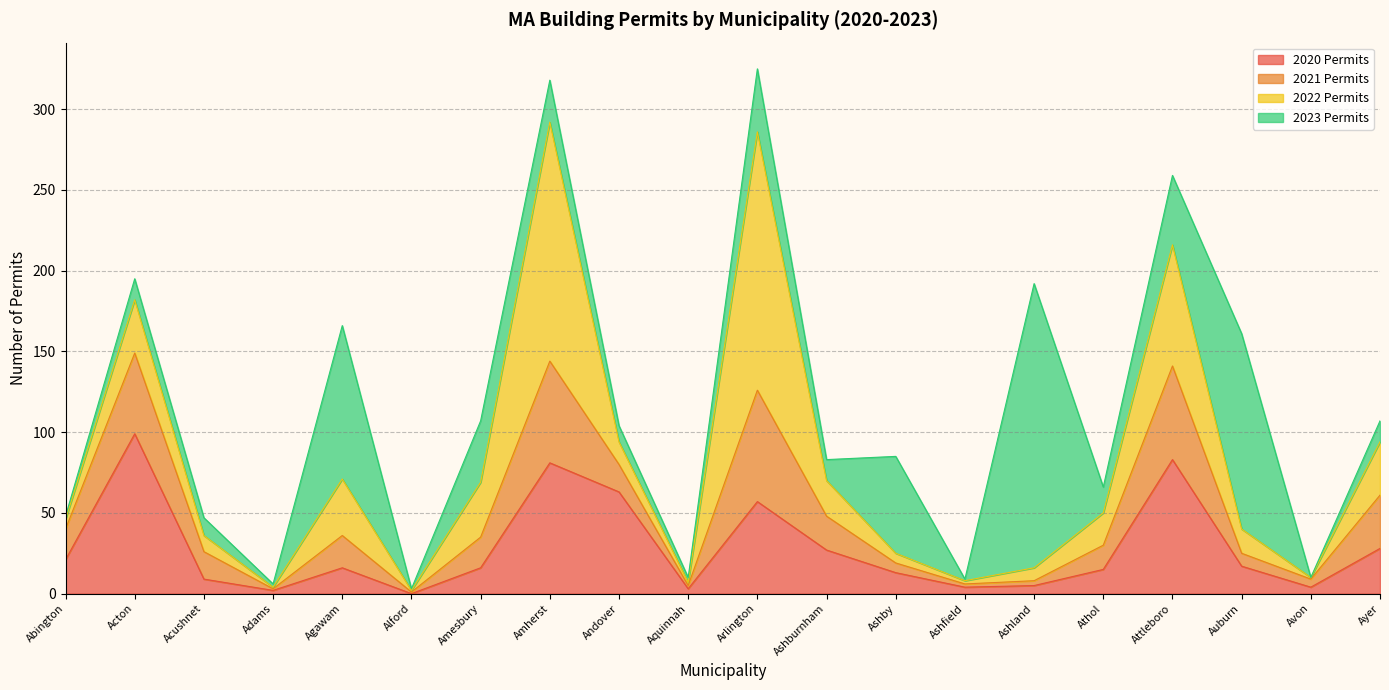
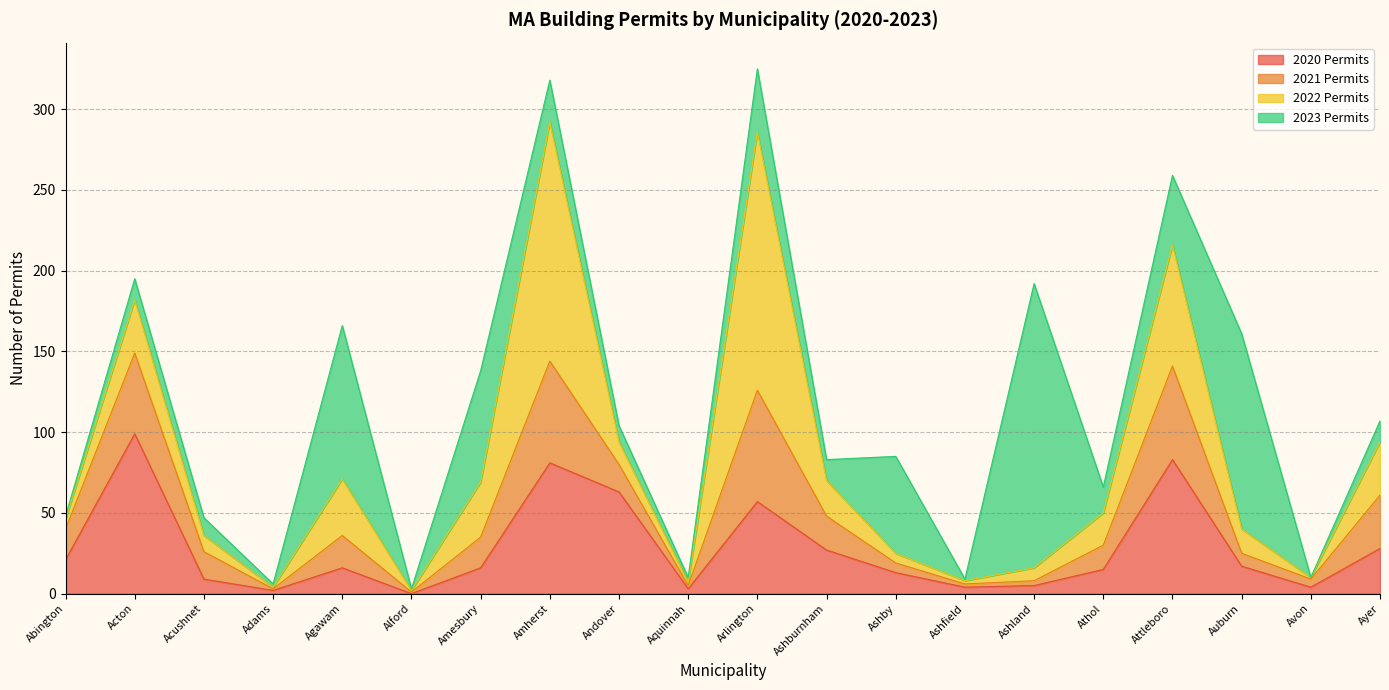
2023 Permits, Amesbury: 38 -> 69
